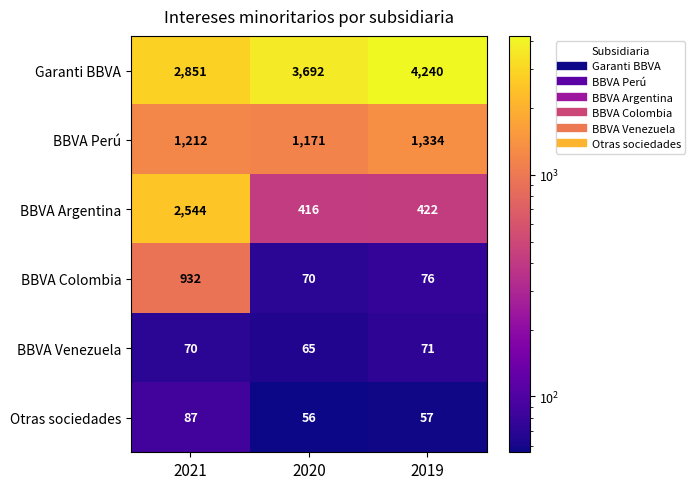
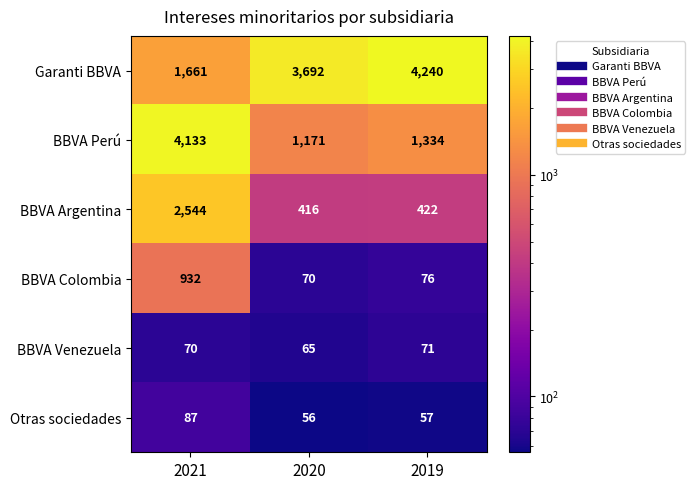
Garanti BBVA, 2021: 2,851 -> 1,661
BBVA Perú, 2021: 1,212 -> 4,133
